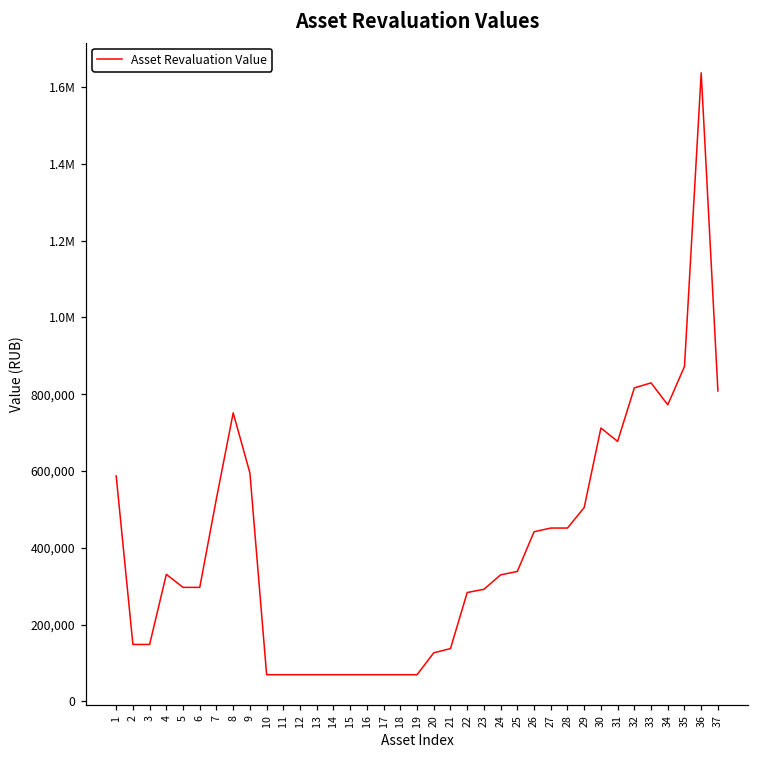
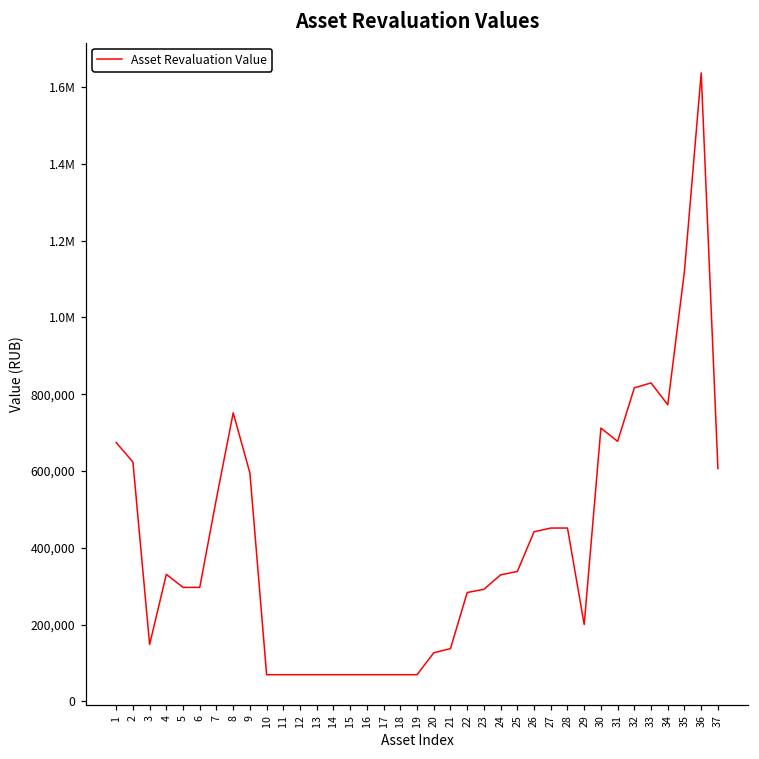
1: 590,000 -> 670,000
2: 150,000 -> 620,000
29: 510,000 -> 200,000
35: 870,000 -> 1,120,000
37: 810,000 -> 610,000
